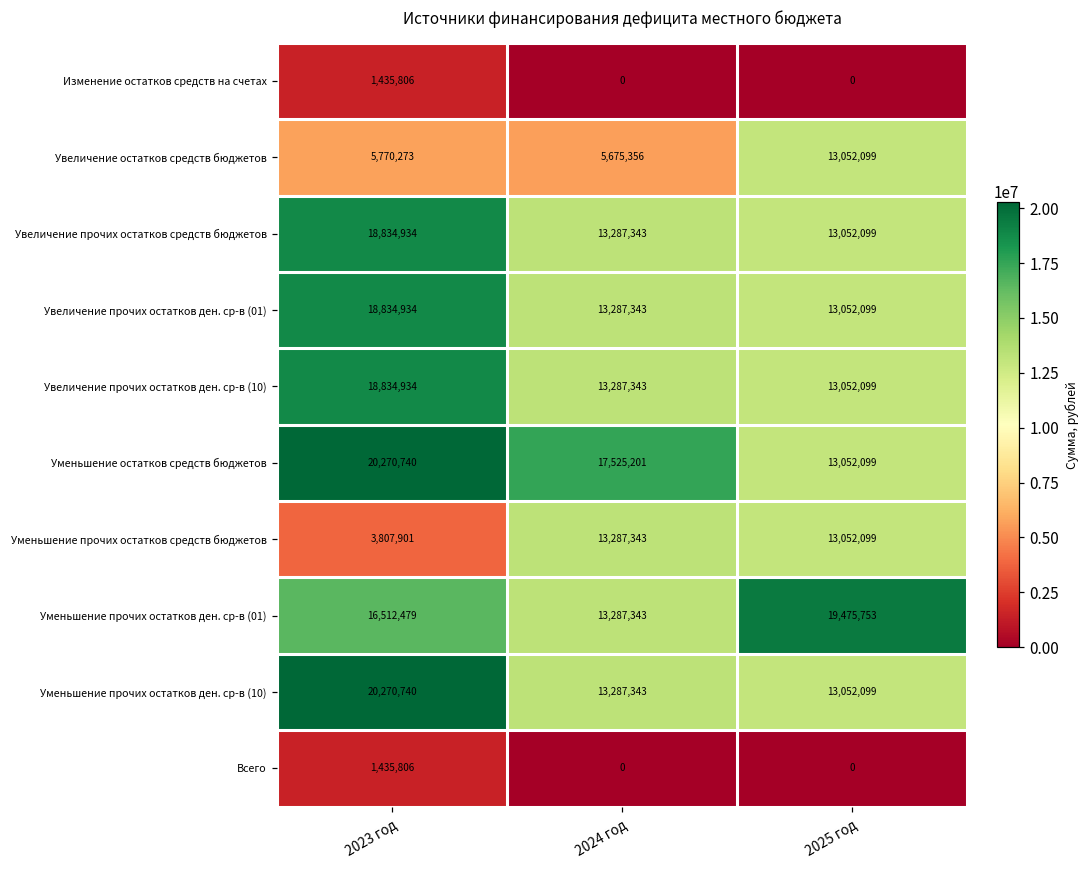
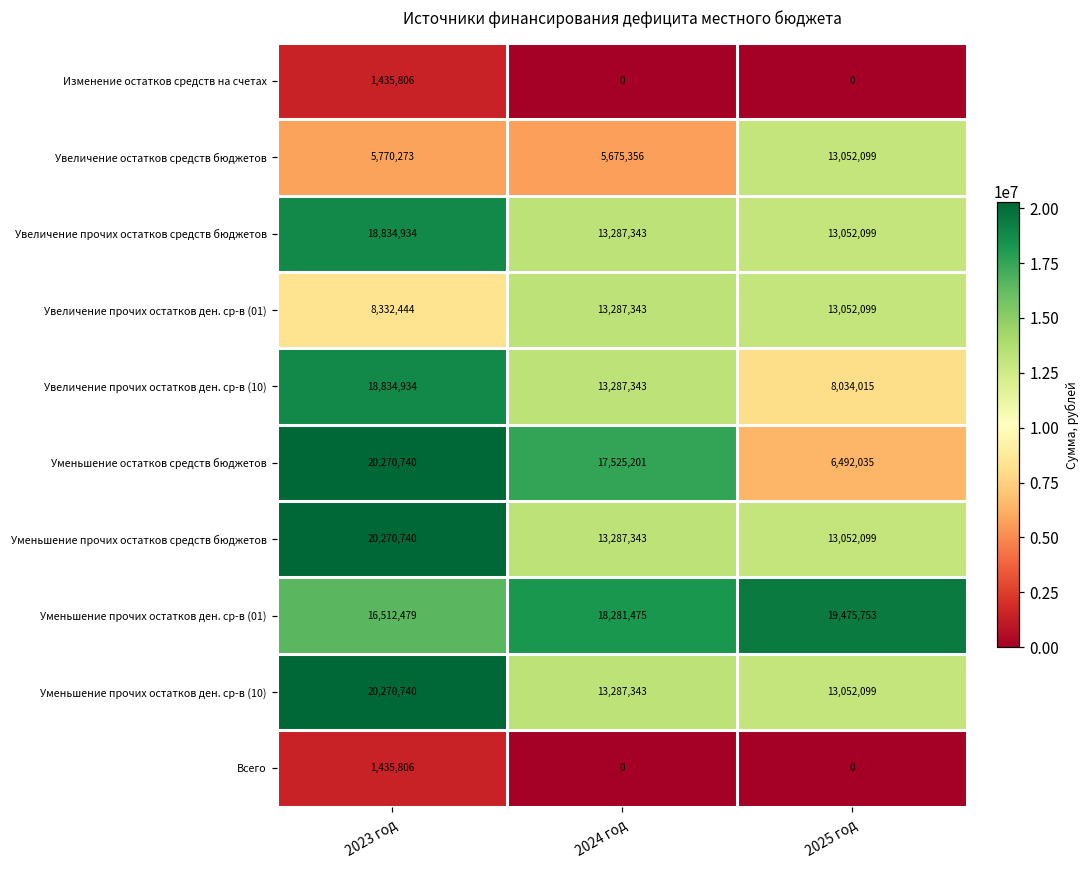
Увеличение прочих остатков ден. ср-в (01), 2023 год: 18,834,934 -> 8,332,444
Увеличение прочих остатков ден. ср-в (10), 2025 год: 13,052,099 -> 8,034,015
Уменьшение остатков средств бюджетов, 2025 год: 13,052,099 -> 6,492,035
Уменьшение прочих остатков средств бюджетов, 2023 год: 3,807,901 -> 20,270,740
Уменьшение прочих остатков ден. ср-в (01), 2024 год: 13,287,343 -> 18,281,475
